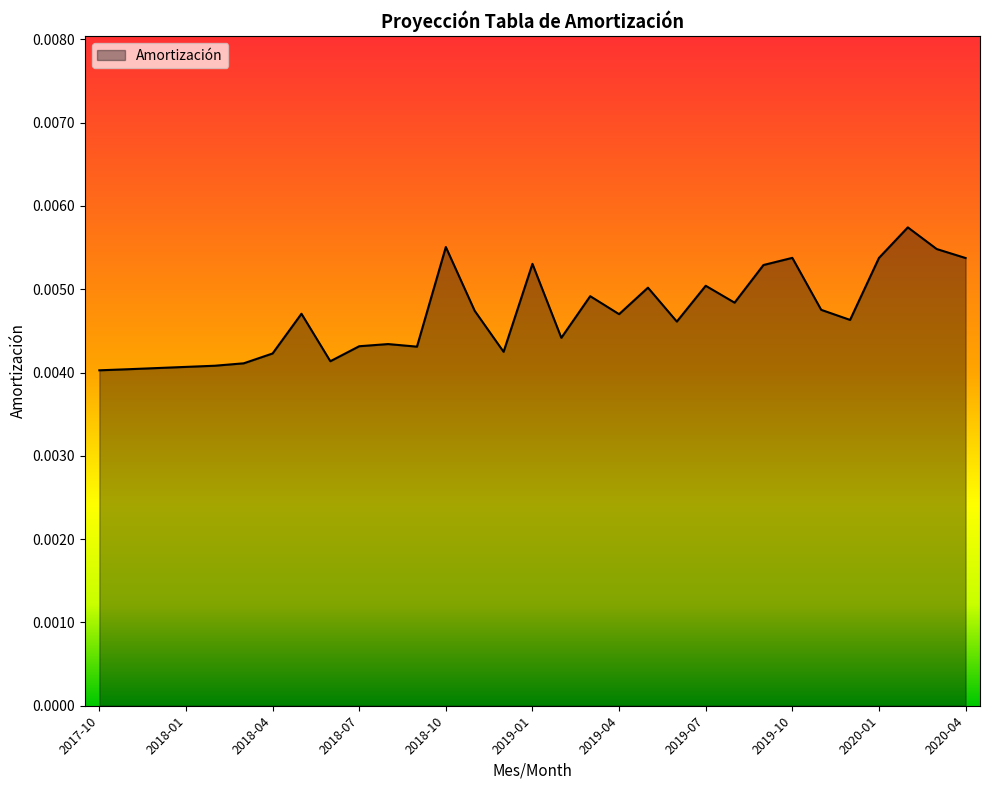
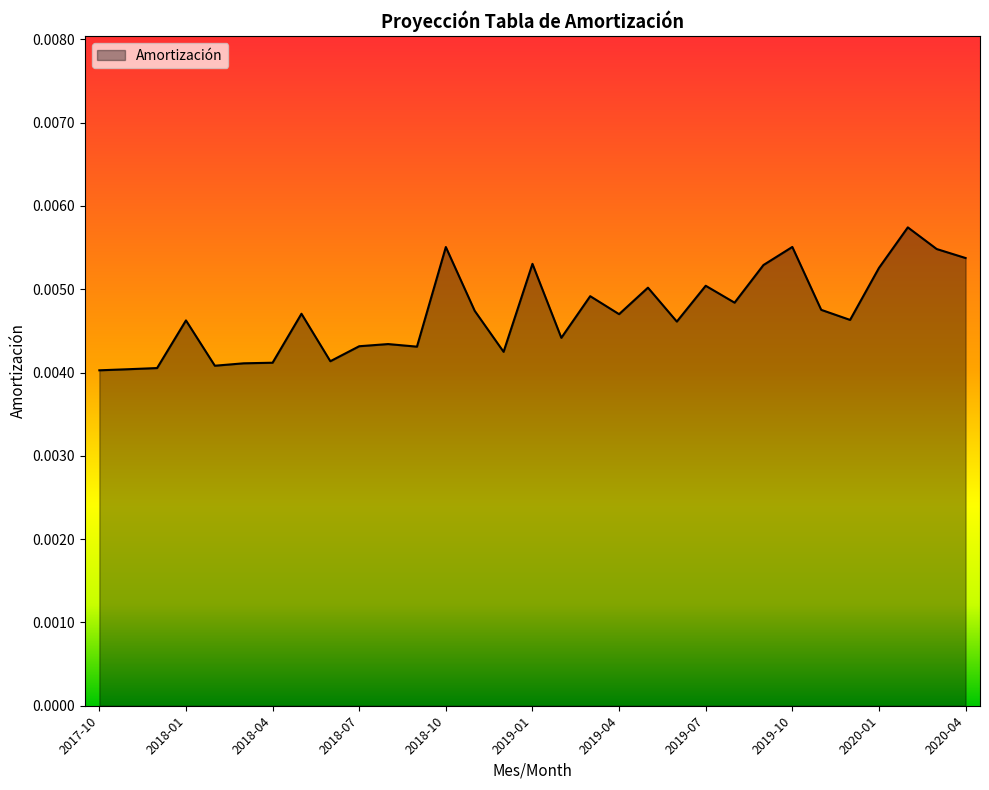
2018-01: 0.0041 -> 0.0046
2018-04: 0.0042 -> 0.0041
2019-10: 0.0054 -> 0.0055
2020-01: 0.0054 -> 0.0053
